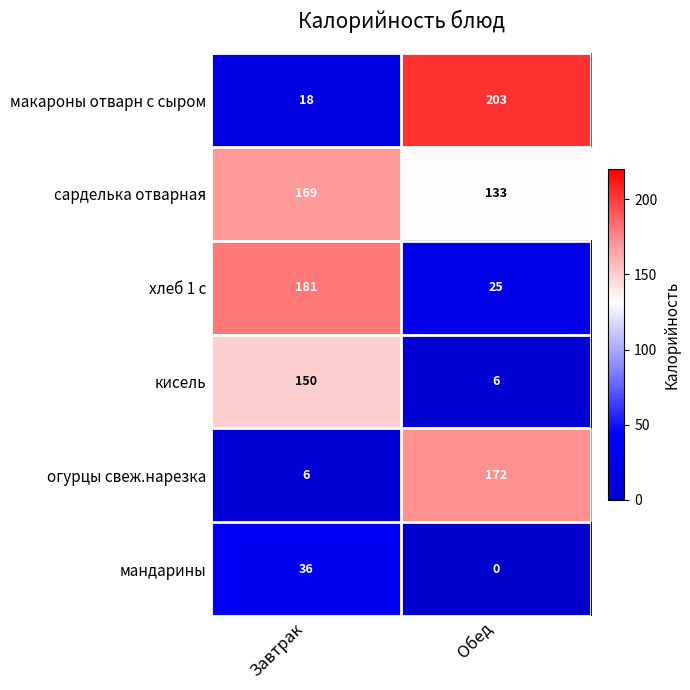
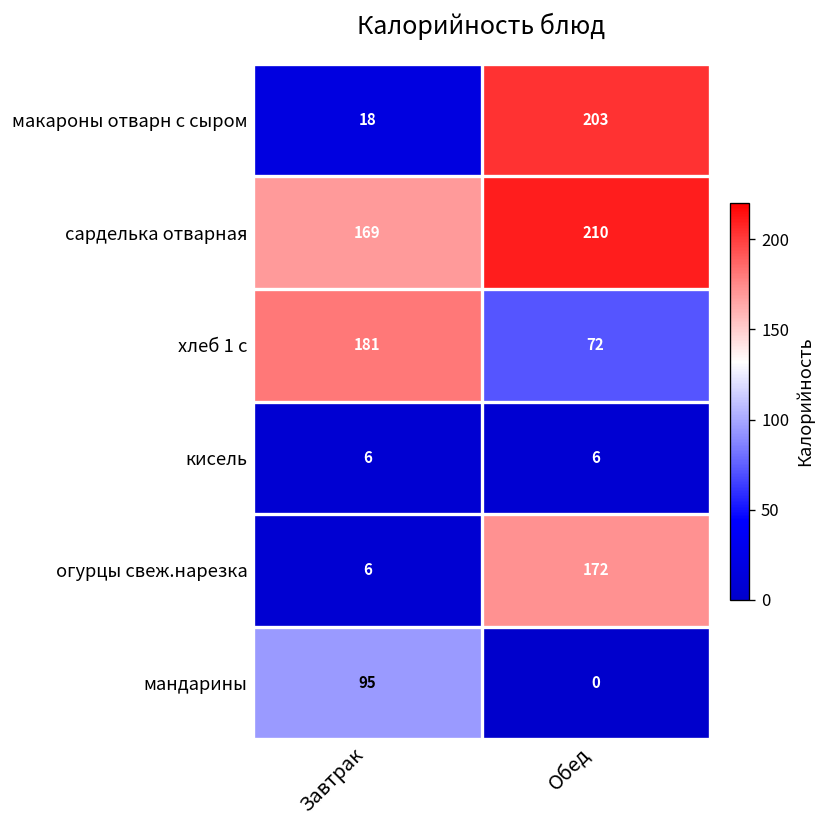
сарделька отварная, Обед: 133 -> 210
хлеб 1 с, Обед: 25 -> 72
кисель, Завтрак: 150 -> 6
мандарины, Завтрак: 36 -> 95
